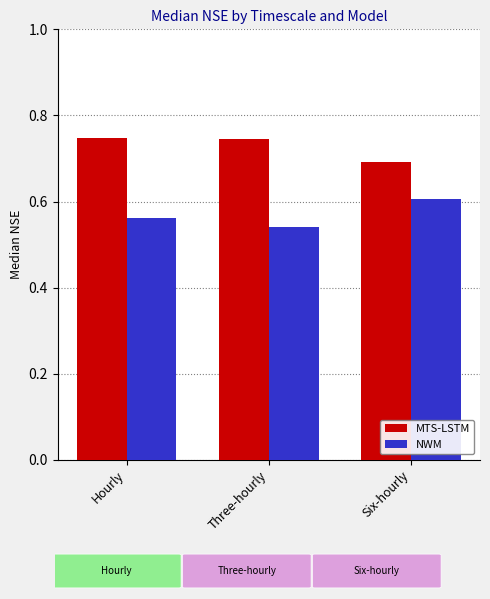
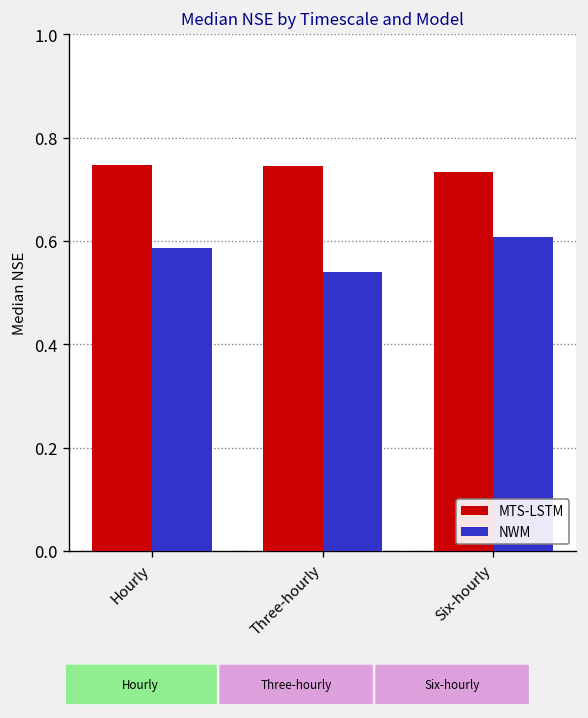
NWM, Hourly: 0.56 -> 0.59
MTS-LSTM, Six-hourly: 0.69 -> 0.73
